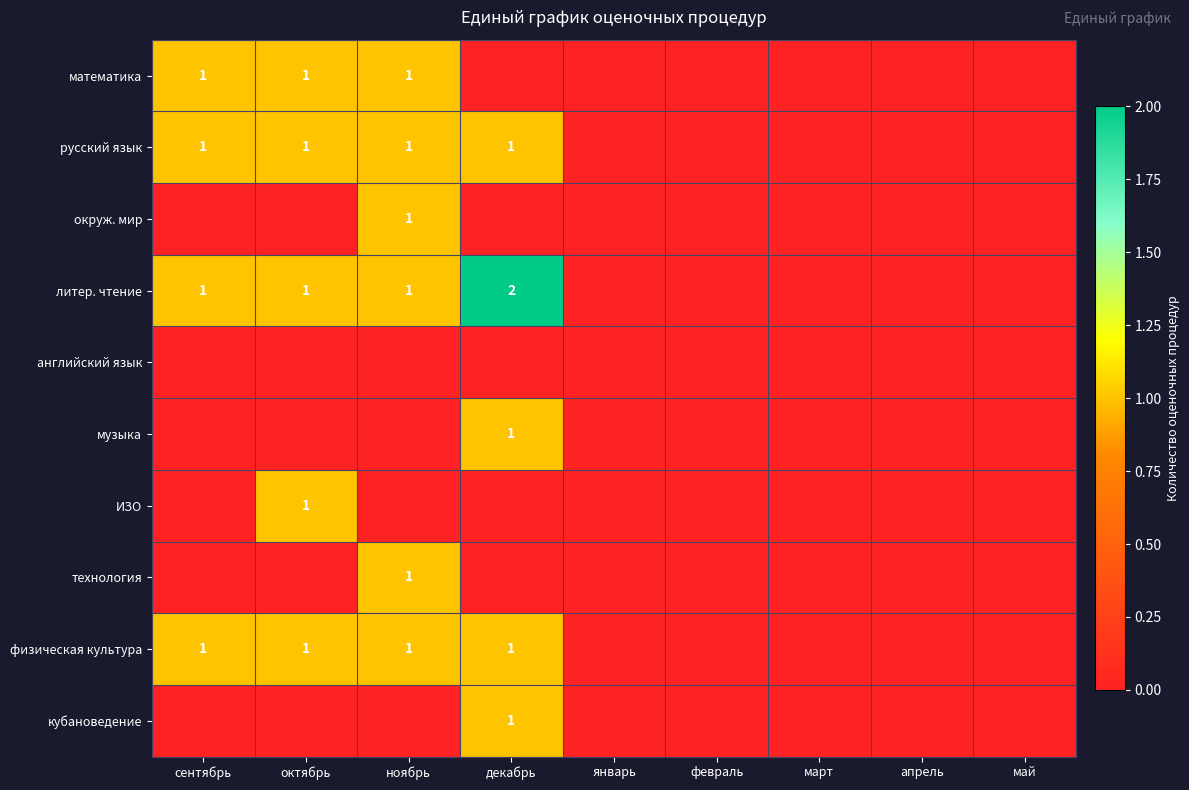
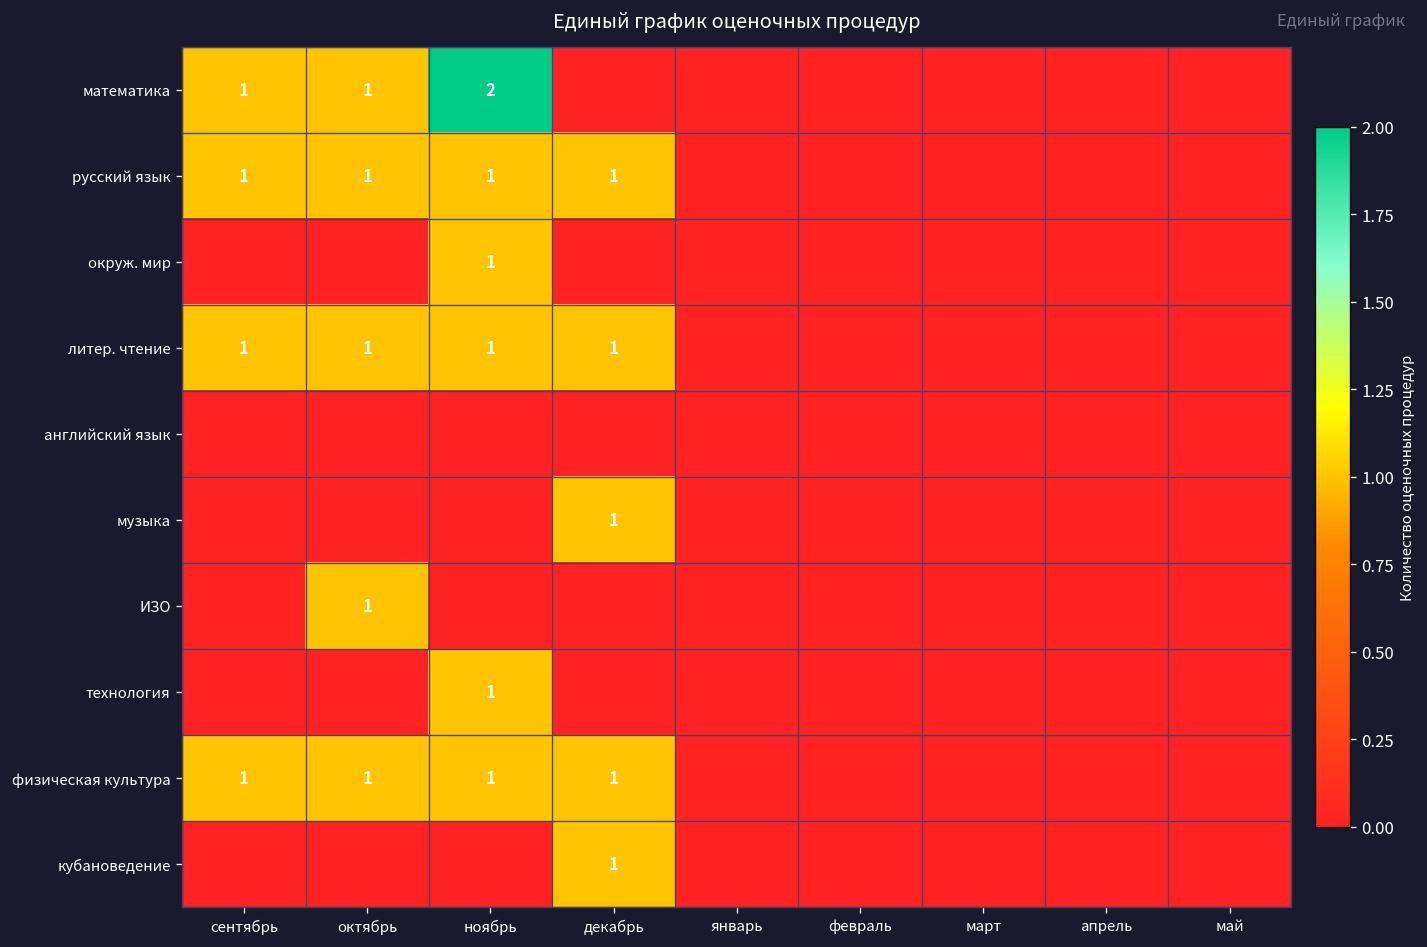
математика, ноябрь: 1 -> 2
литер. чтение, декабрь: 2 -> 1
